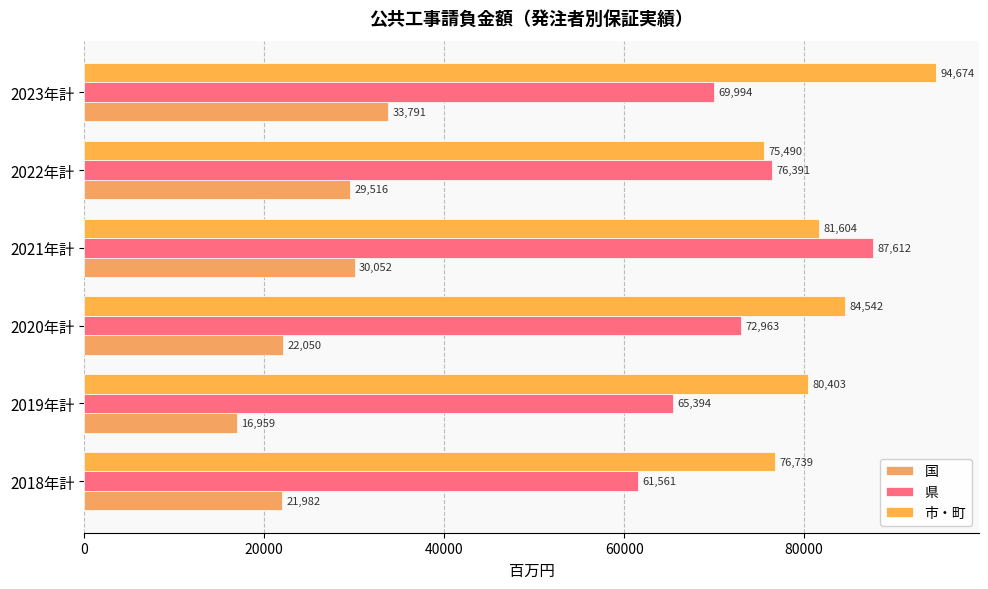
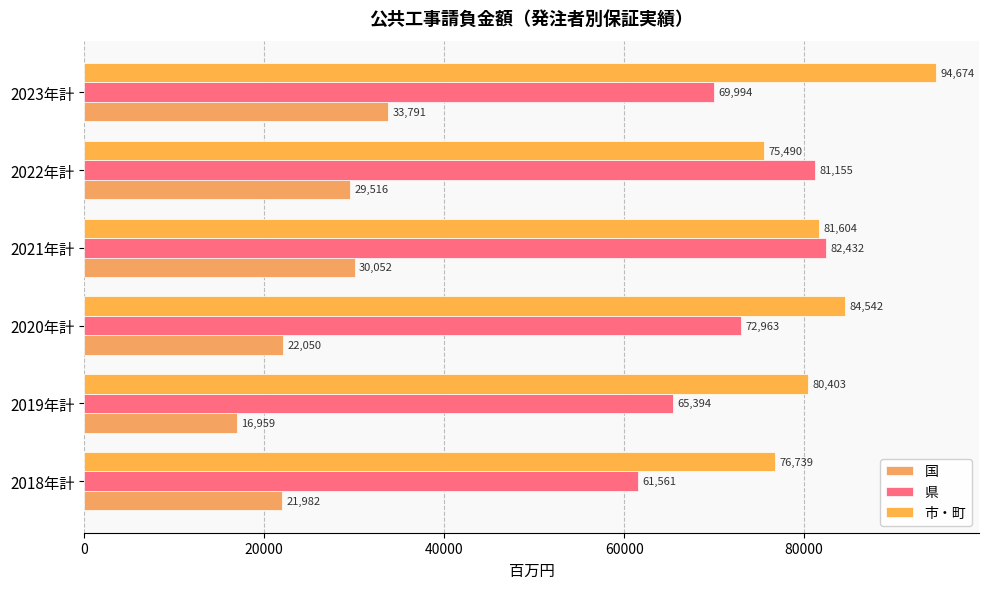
県, 2022年計: 76,391 -> 81,155
県, 2021年計: 87,612 -> 82,432
